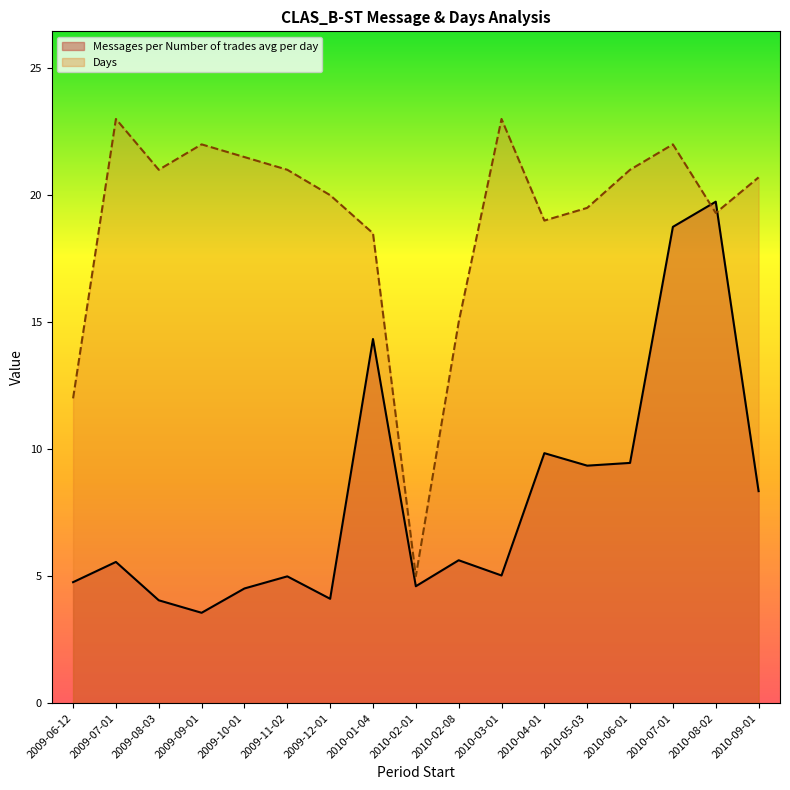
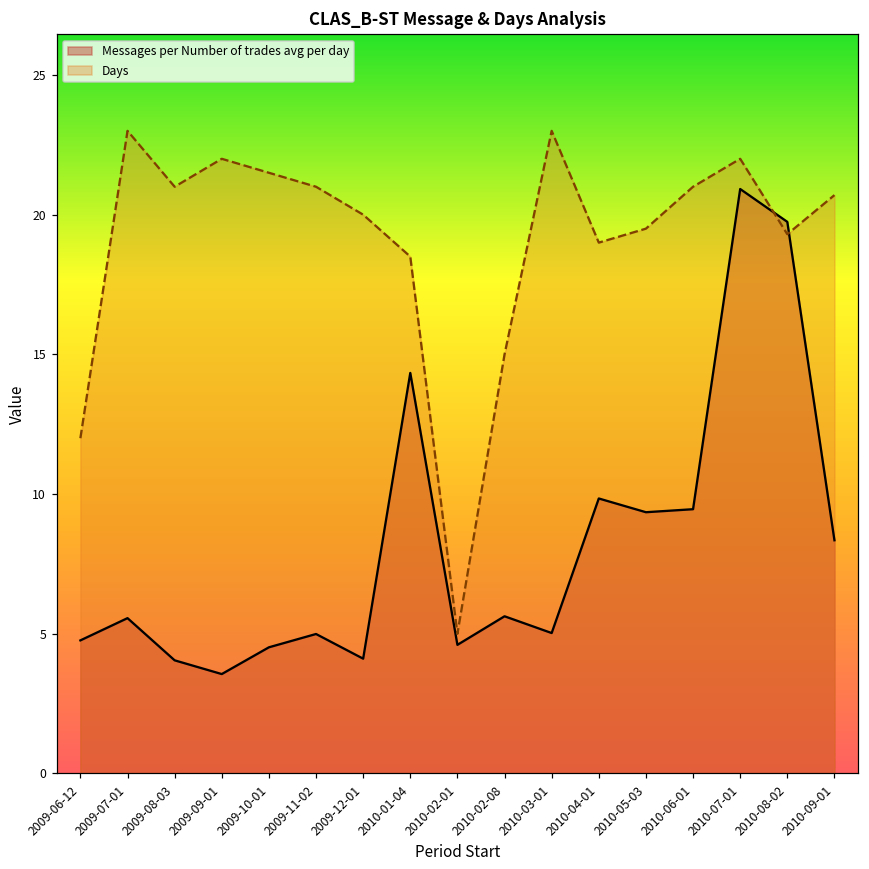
Messages per Number of trades avg per day, 2010-07-01: 18.8 -> 20.9
